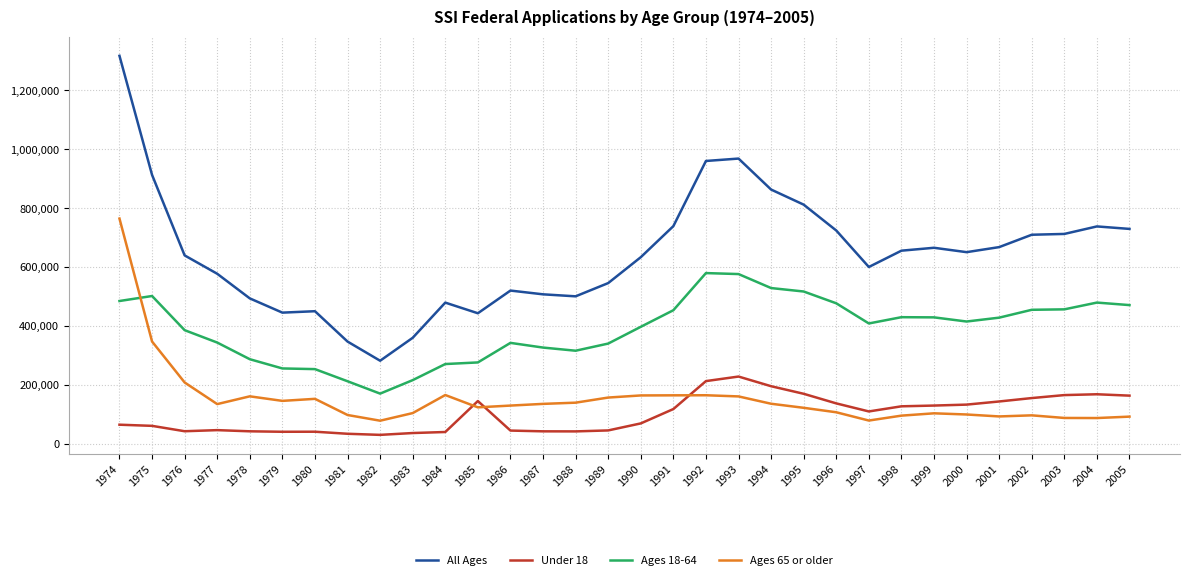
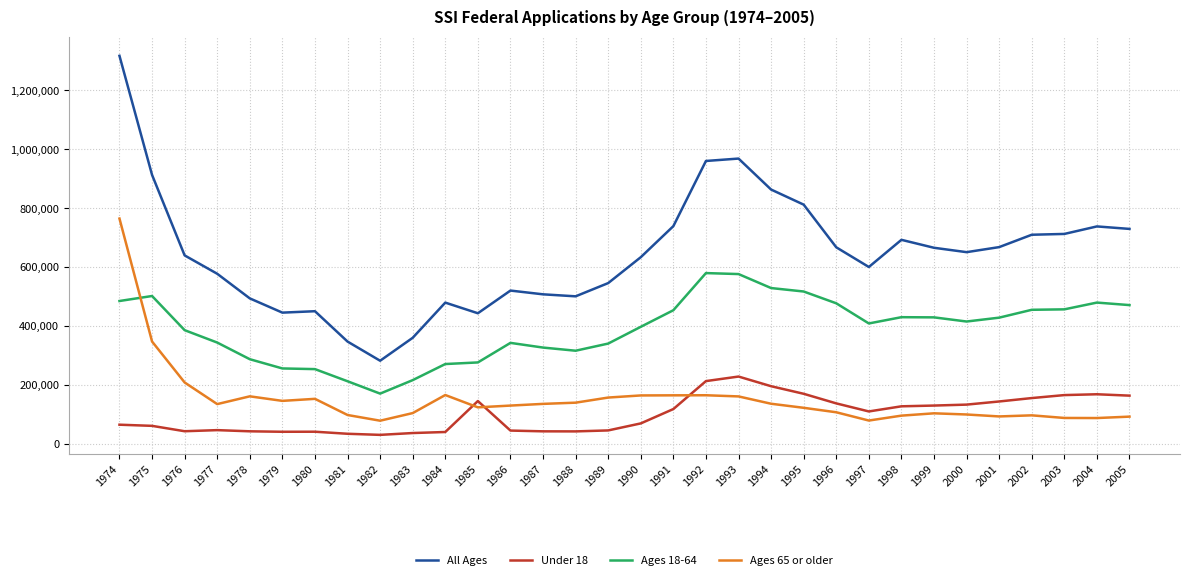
All Ages, 1996: 730,000 -> 670,000
All Ages, 1998: 660,000 -> 690,000
